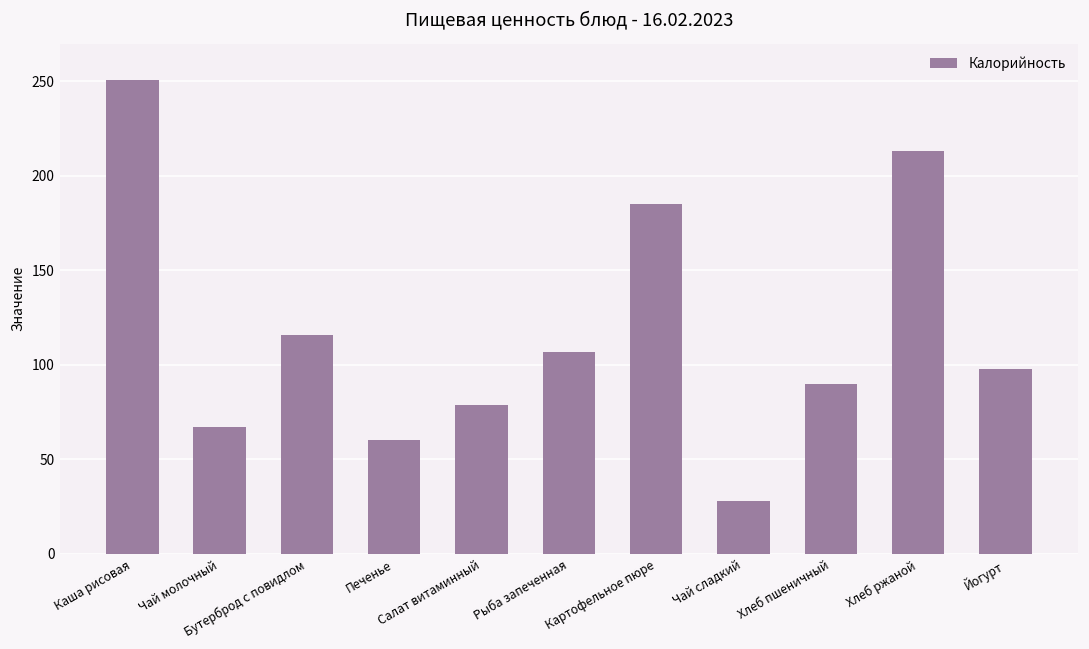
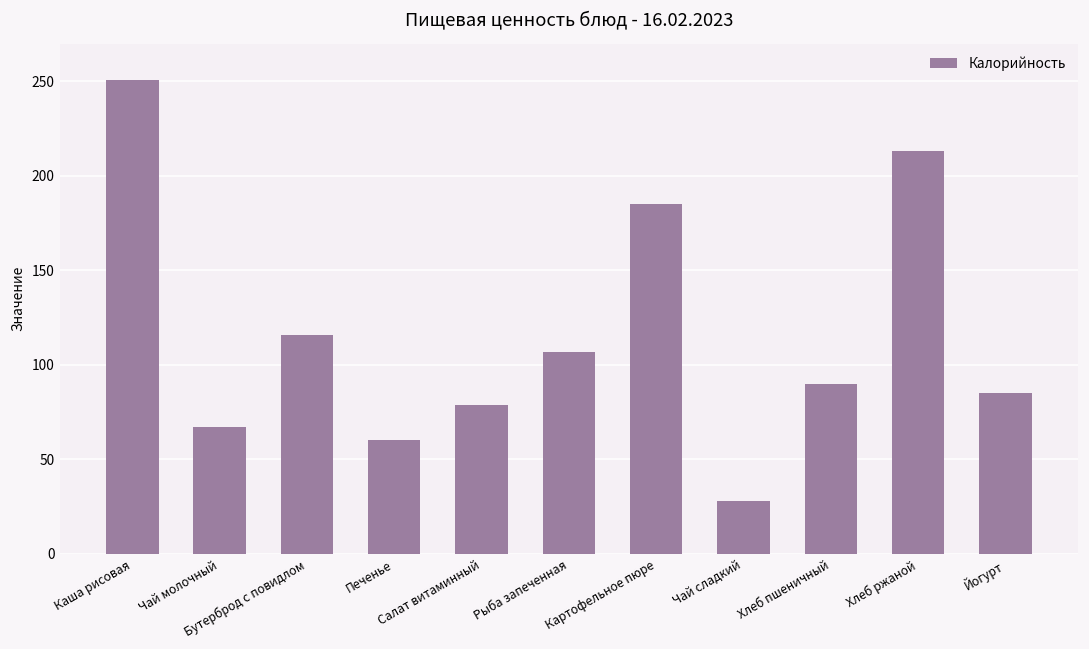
Йогурт: 98 -> 85
